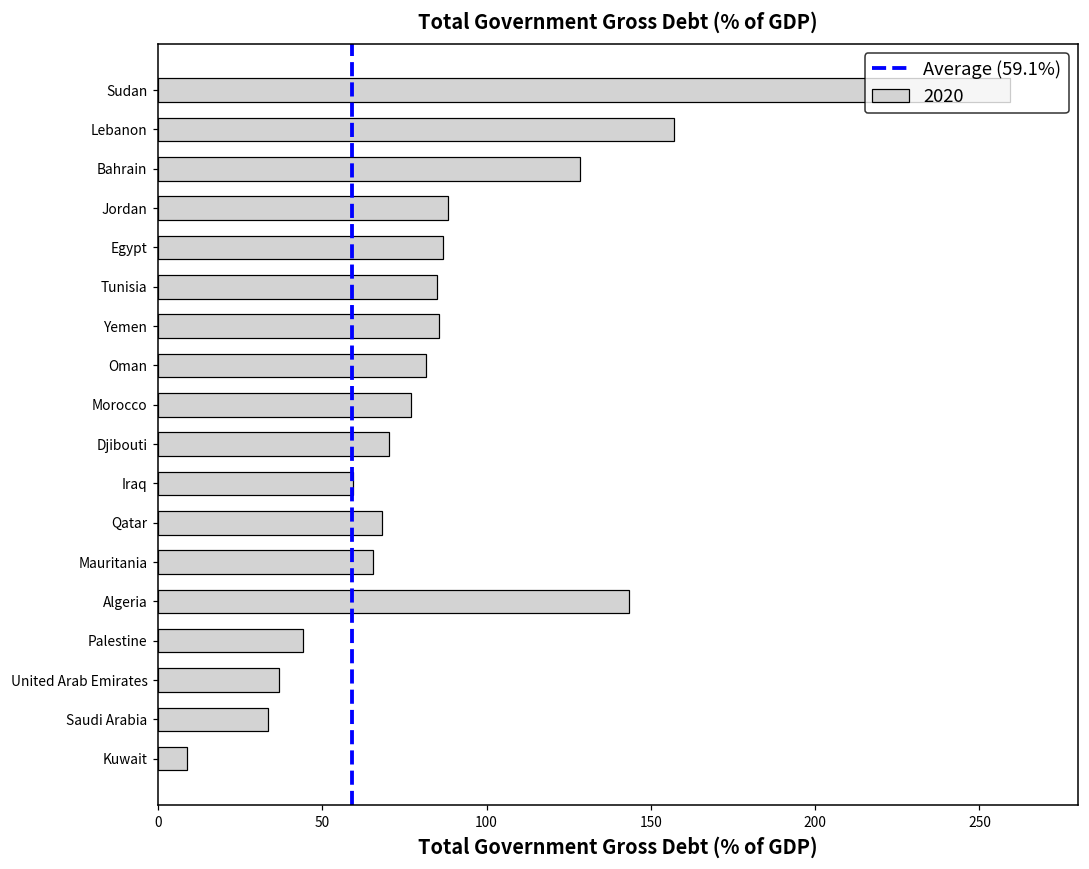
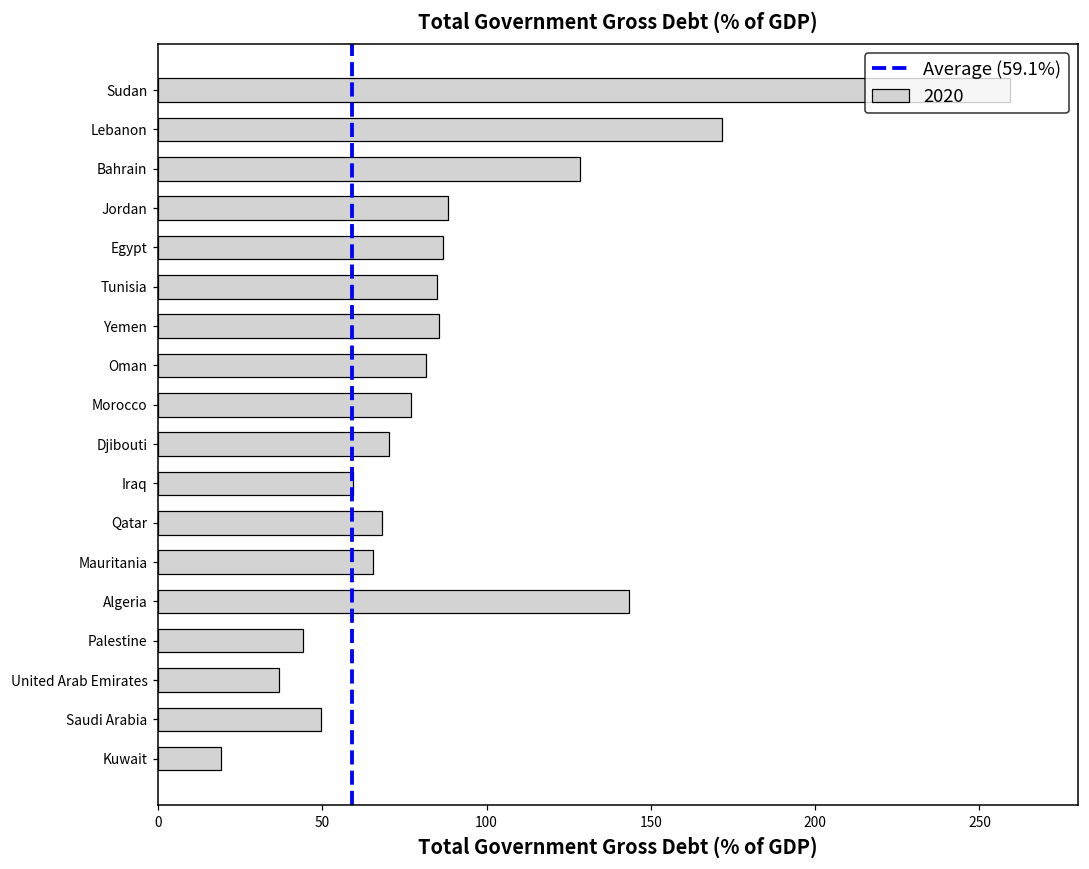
Lebanon: 157 -> 172
Saudi Arabia: 33 -> 50
Kuwait: 9 -> 19
